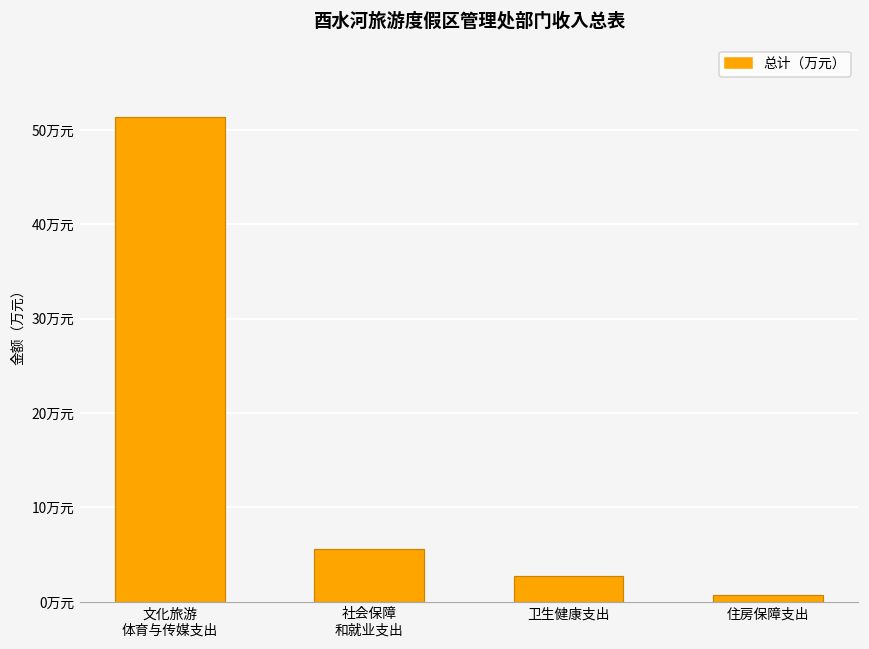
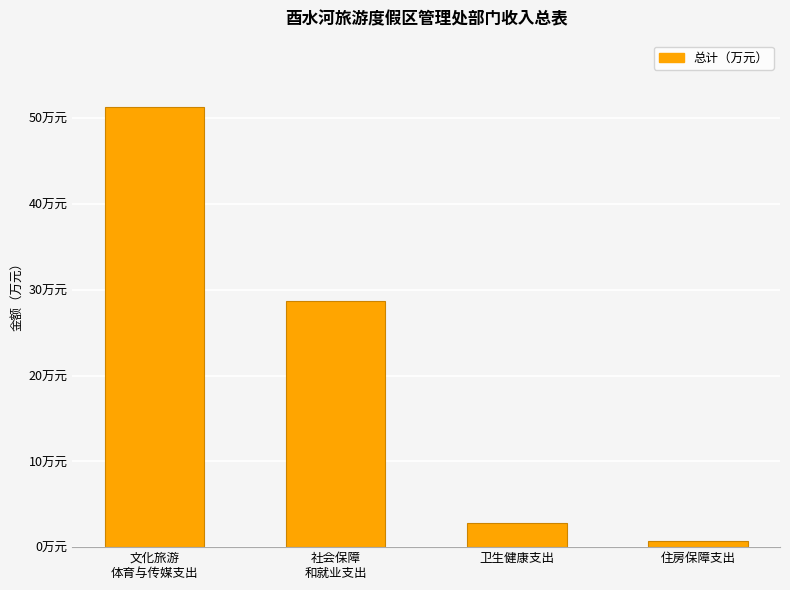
社会保障 和就业支出: 6万元 -> 29万元
